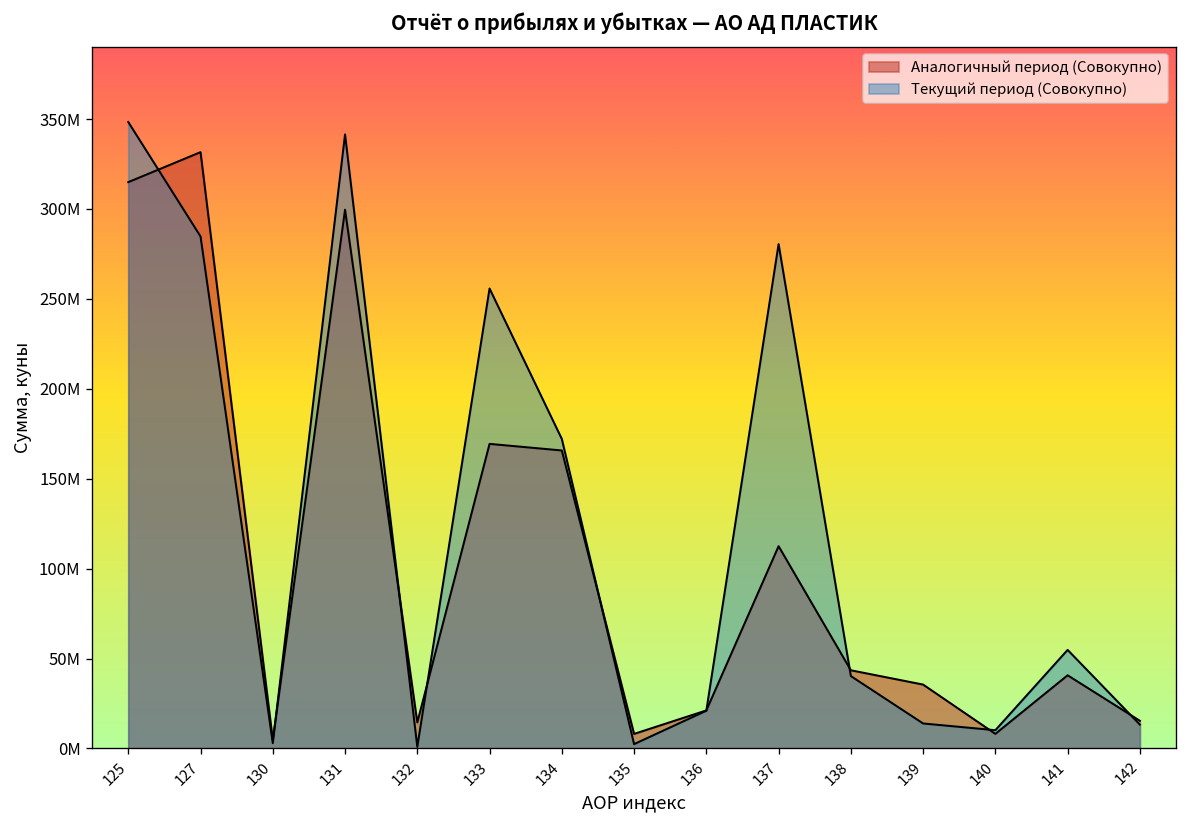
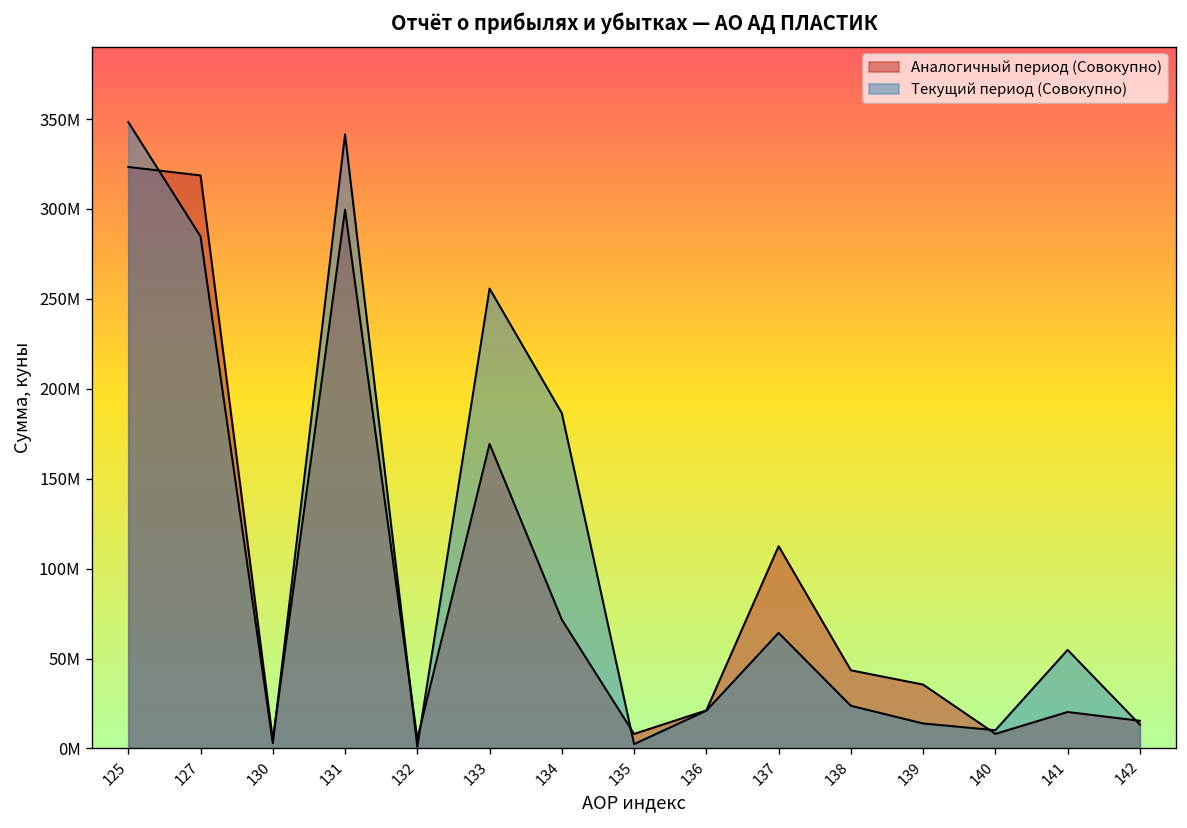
Аналогичный период (Совокупно), 125: 315000000 -> 323000000
Аналогичный период (Совокупно), 127: 332000000 -> 319000000
Аналогичный период (Совокупно), 132: 14000000 -> 5000000
Аналогичный период (Совокупно), 134: 166000000 -> 72000000
Текущий период (Совокупно), 134: 172000000 -> 186000000
Текущий период (Совокупно), 137: 280000000 -> 64000000
Текущий период (Совокупно), 138: 40000000 -> 24000000
Аналогичный период (Совокупно), 141: 41000000 -> 20000000
